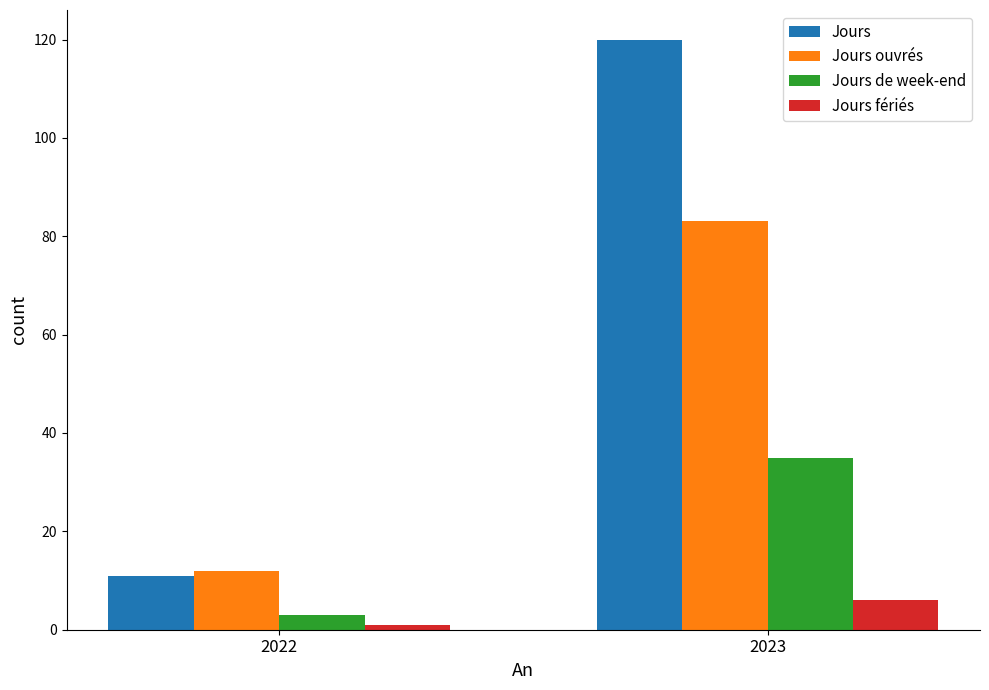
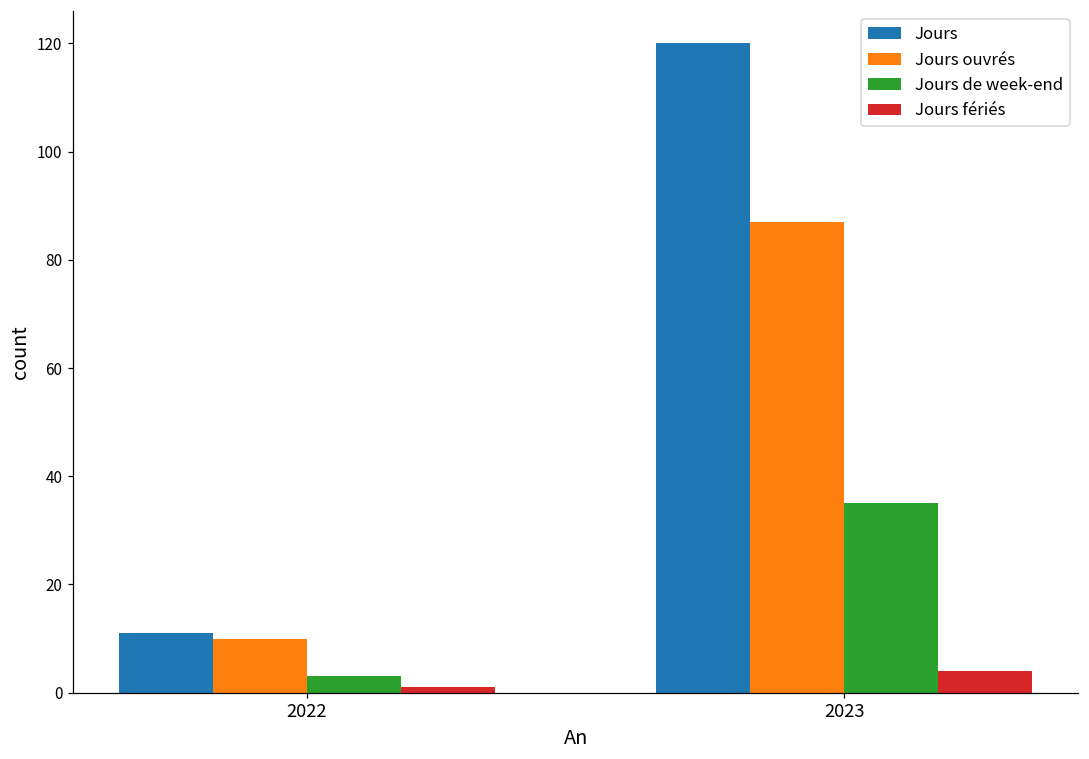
Jours ouvrés, 2022: 12 -> 10
Jours ouvrés, 2023: 83 -> 87
Jours fériés, 2023: 6 -> 4
